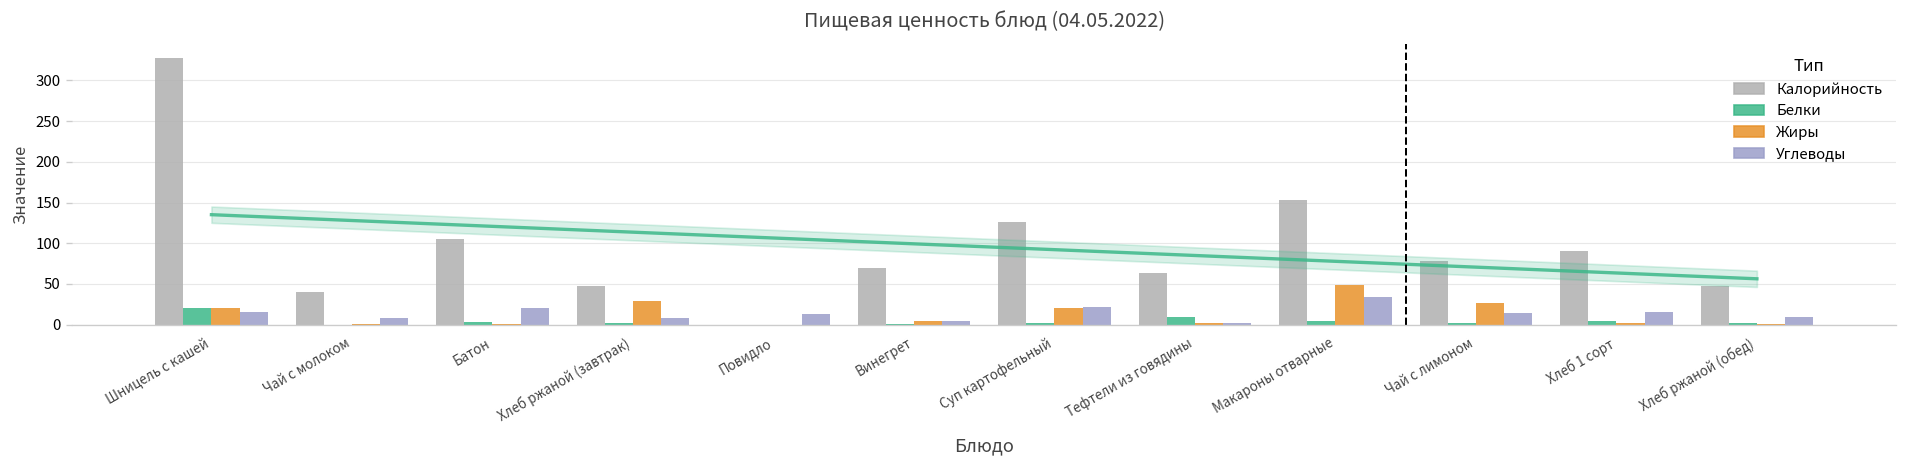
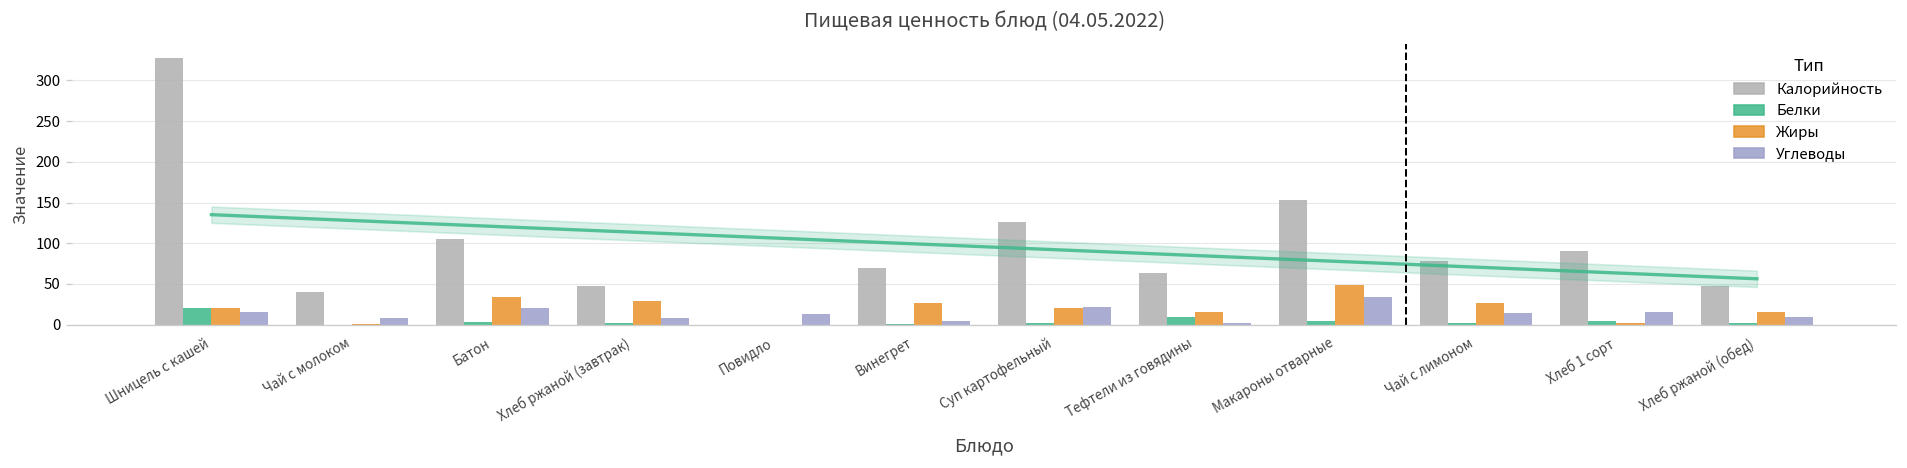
Жиры, Батон: 0 -> 30
Жиры, Винегрет: 10 -> 30
Жиры, Тефтели из говядины: 0 -> 20
Жиры, Хлеб ржаной (обед): 0 -> 20
